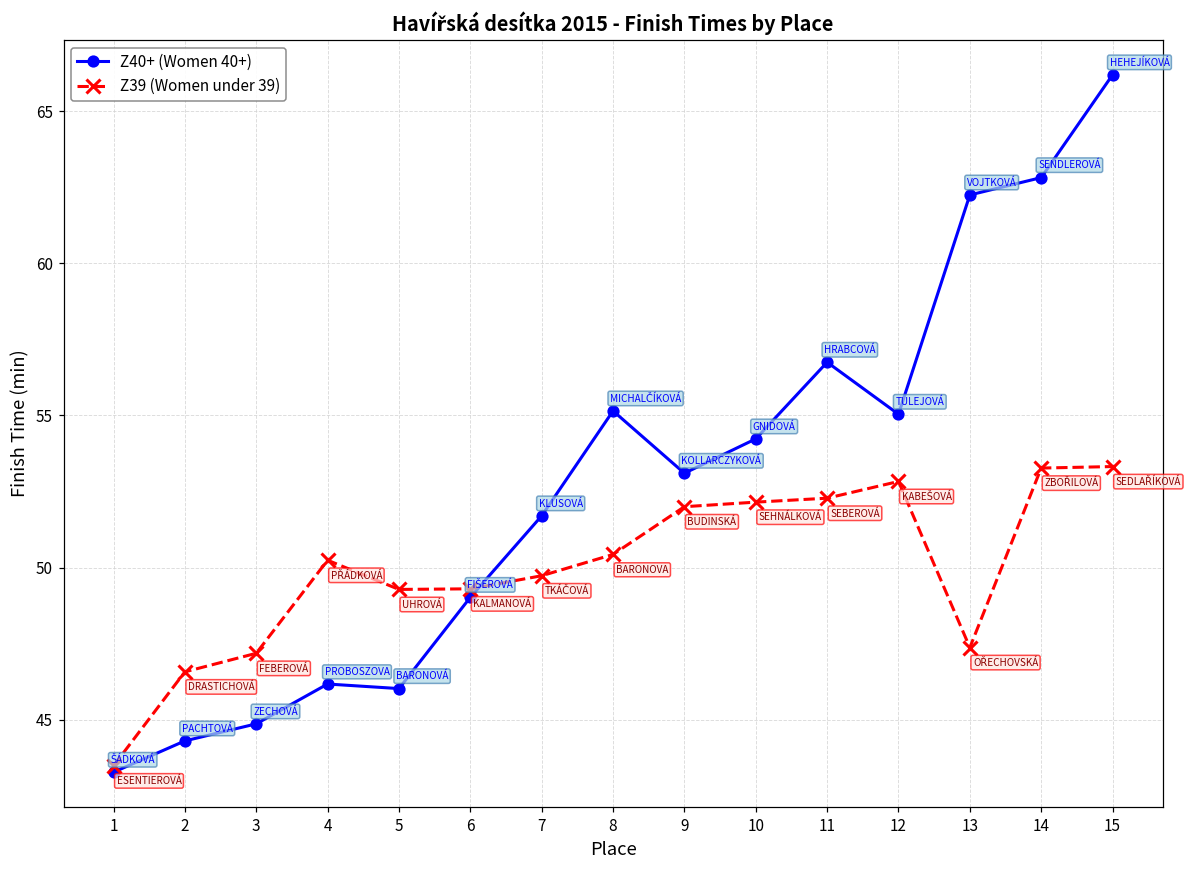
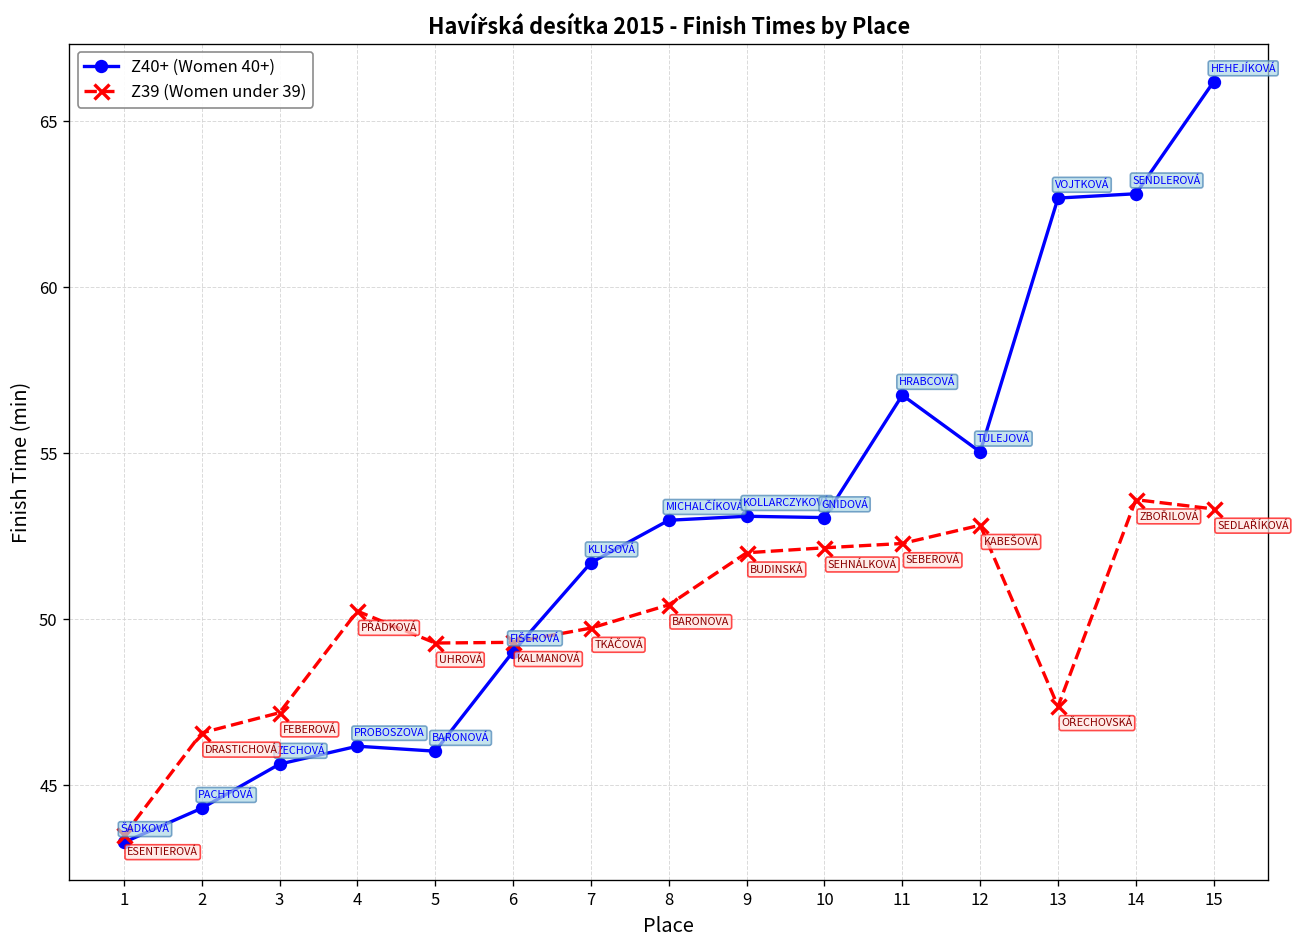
Z40+ (Women 40+), 3: 44.9 -> 45.6
Z40+ (Women 40+), 8: 55.2 -> 53.0
Z40+ (Women 40+), 10: 54.2 -> 53.1
Z40+ (Women 40+), 13: 62.3 -> 62.7
Z39 (Women under 39), 14: 53.3 -> 53.6
